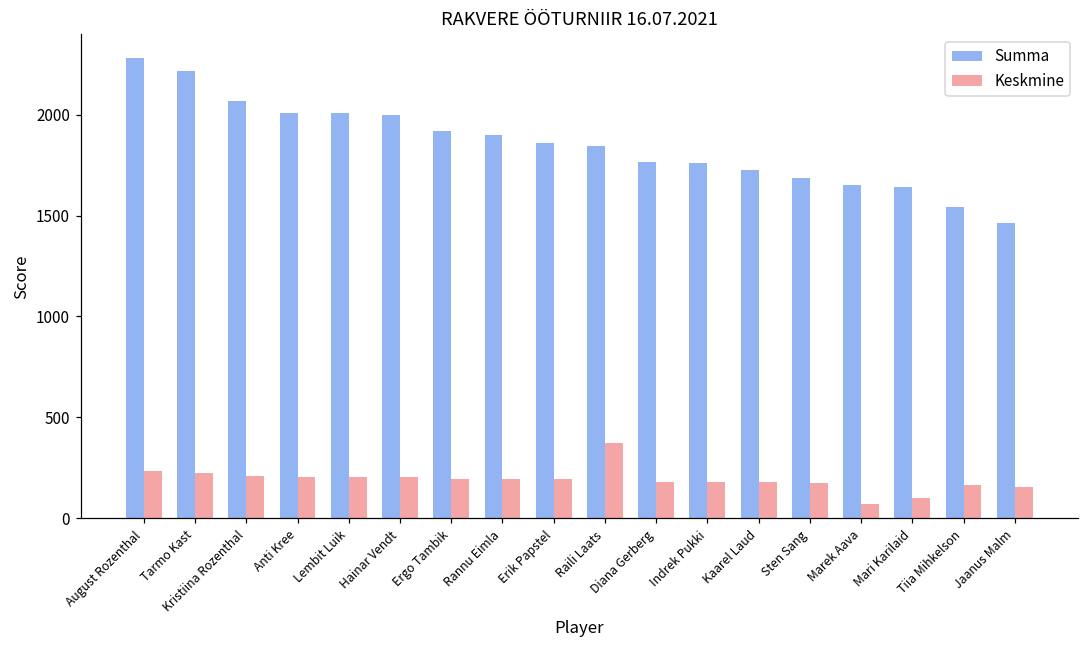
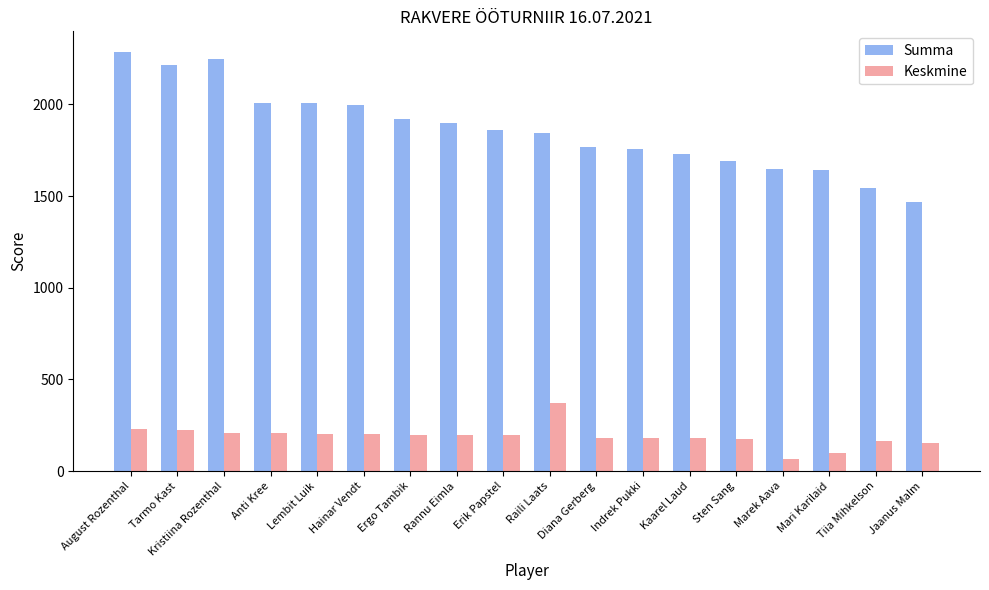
Summa, Kristiina Rozenthal: 2070 -> 2250
